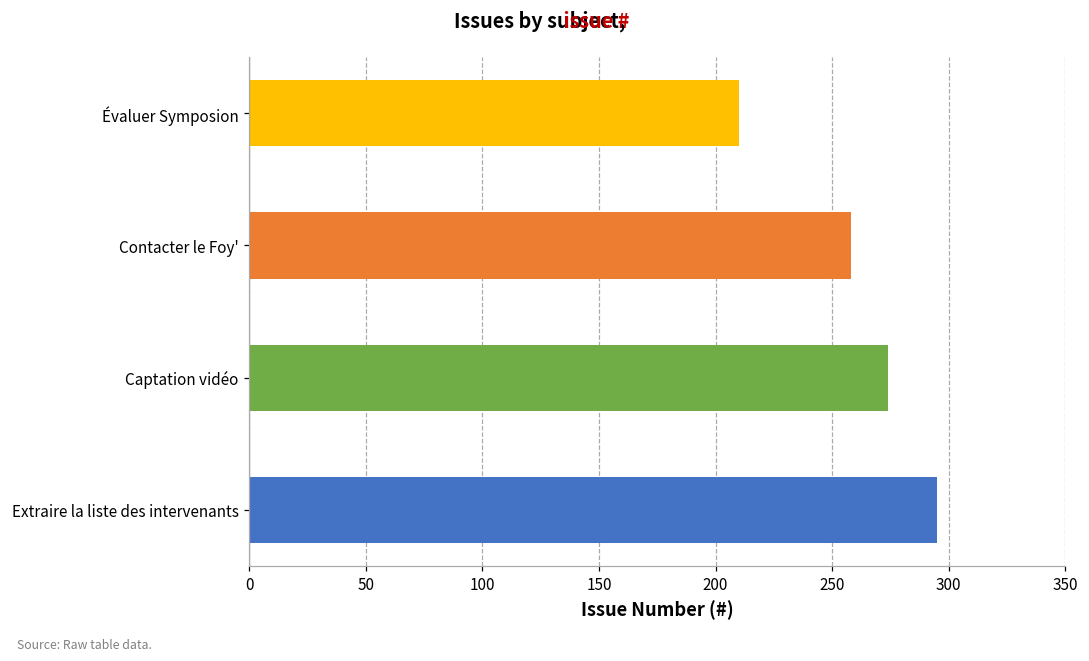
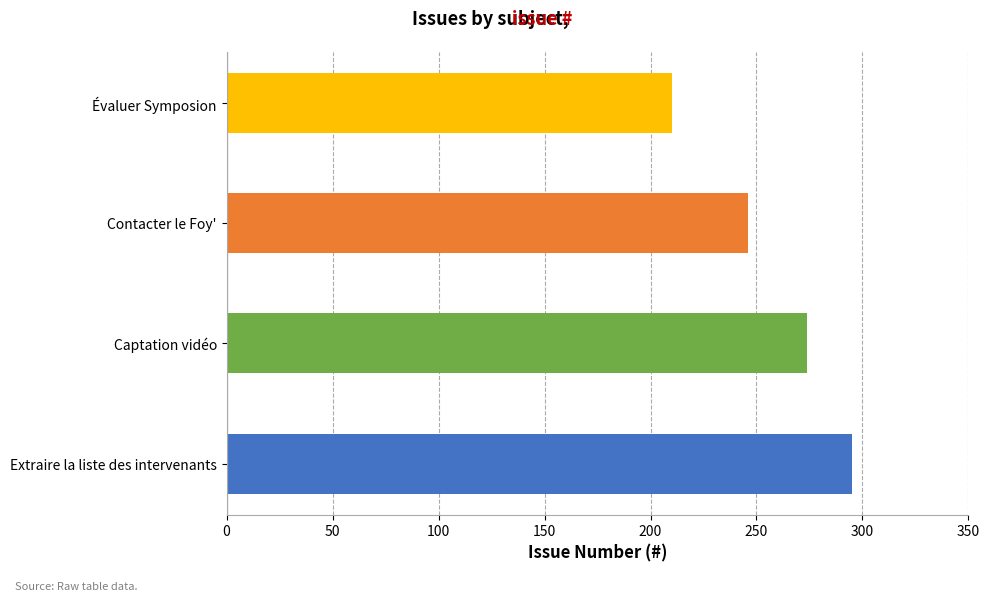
Contacter le Foy': 258 -> 246
